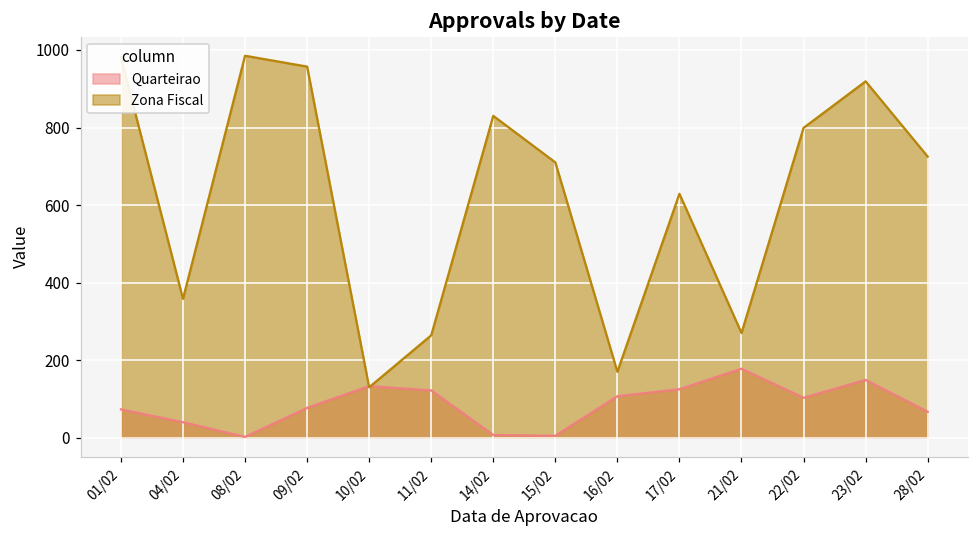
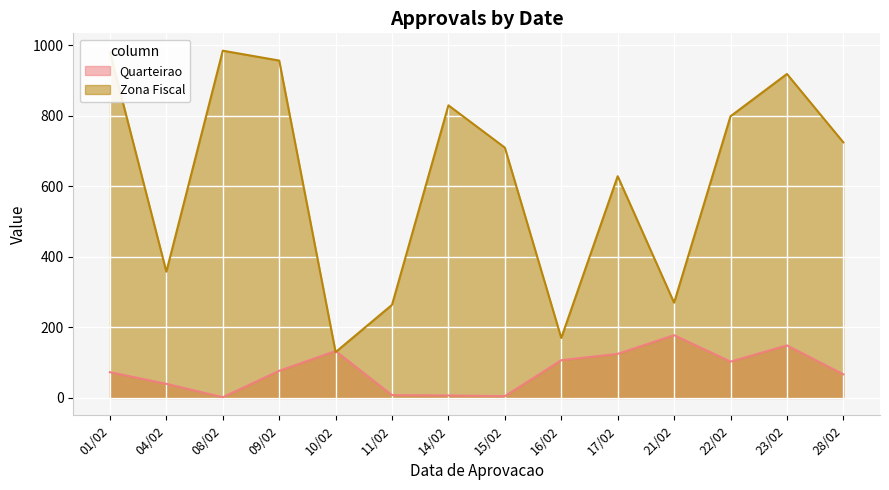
Quarteirao, 11/02: 120 -> 10
